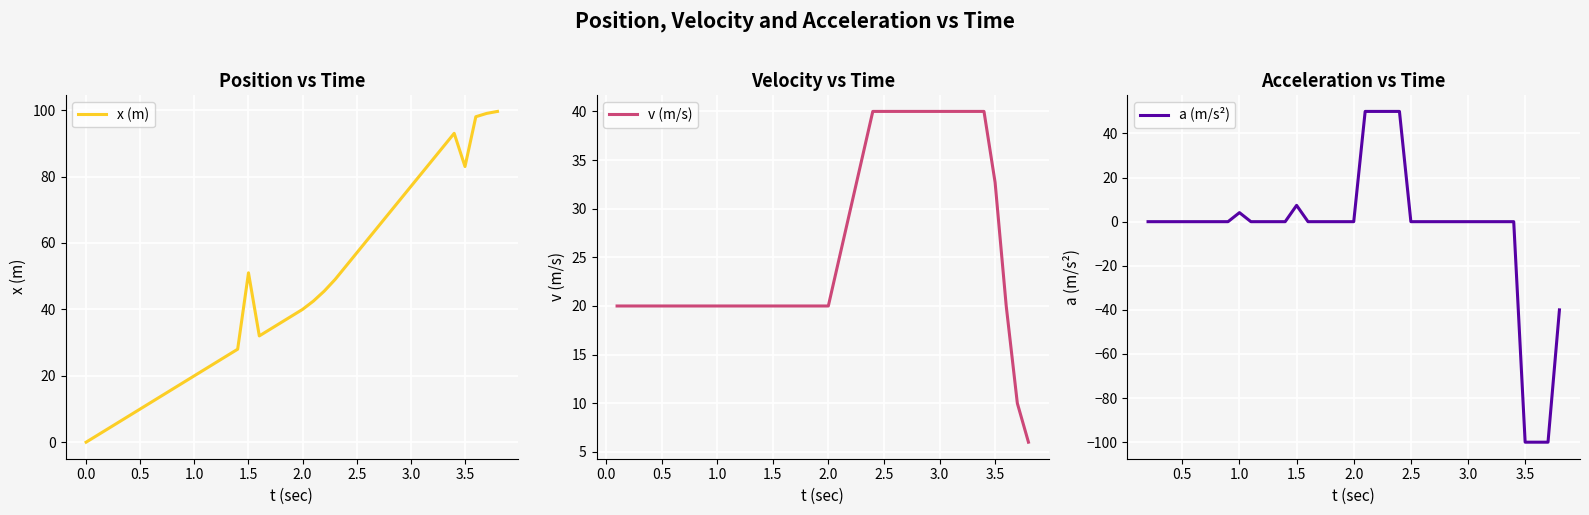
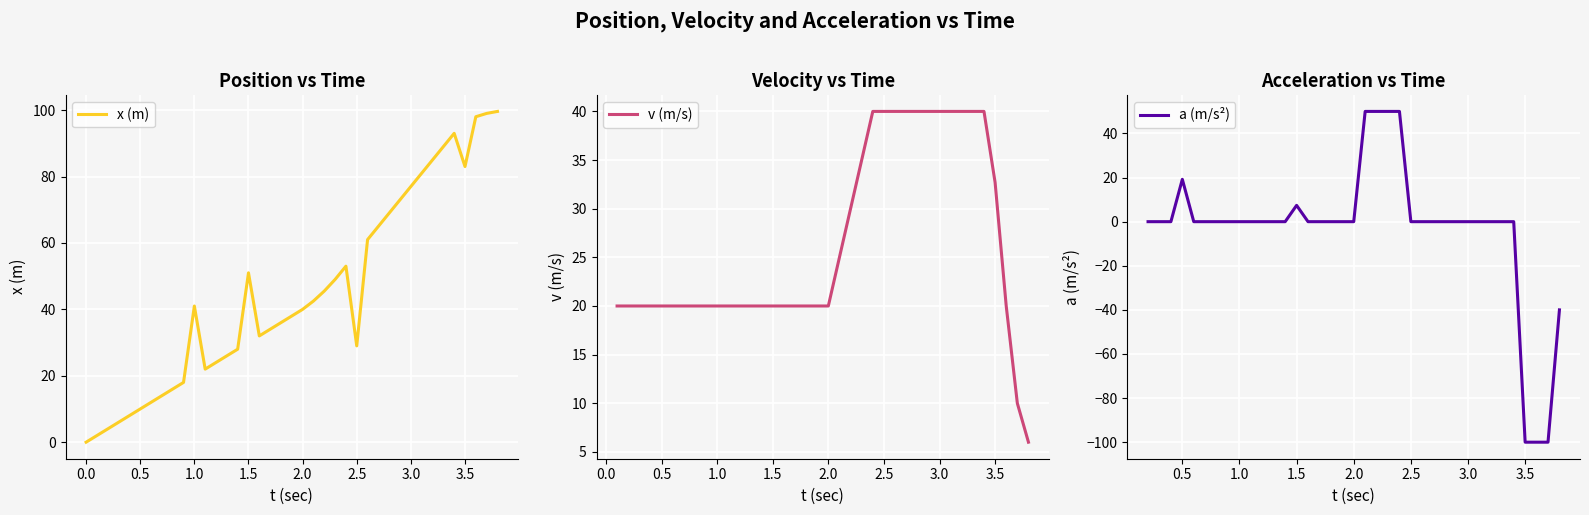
Position vs Time, 1.0: 20 -> 41
Position vs Time, 2.5: 57 -> 29
Acceleration vs Time, 0.5: 0 -> 19
Acceleration vs Time, 1.0: 4 -> 0
